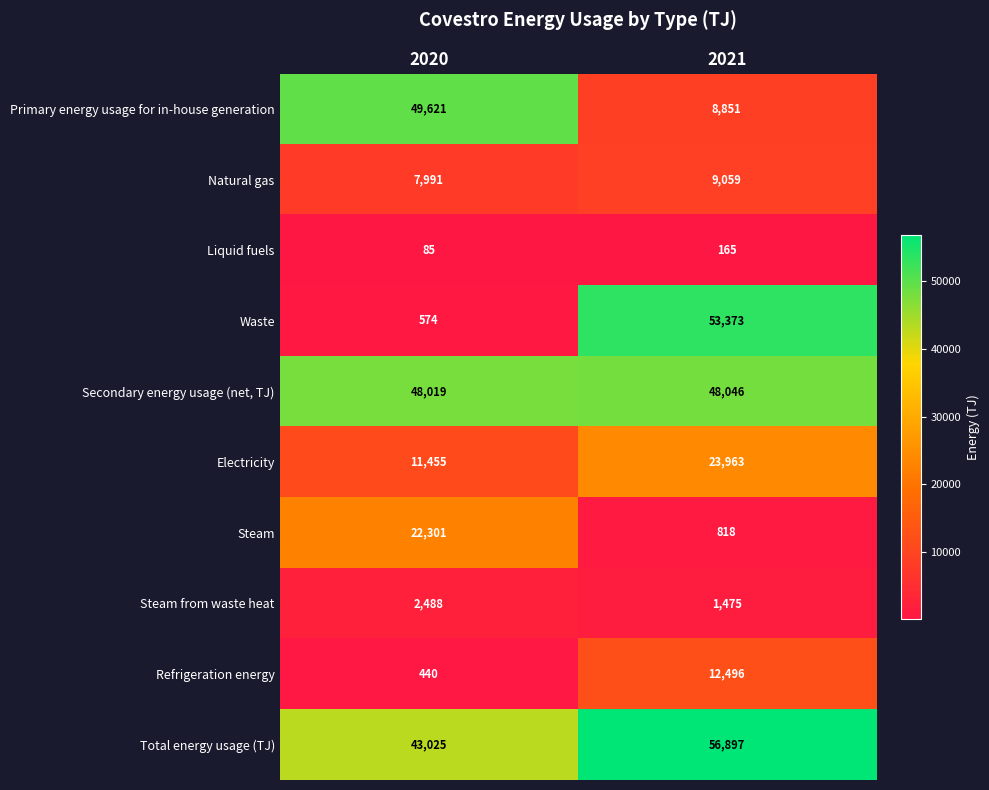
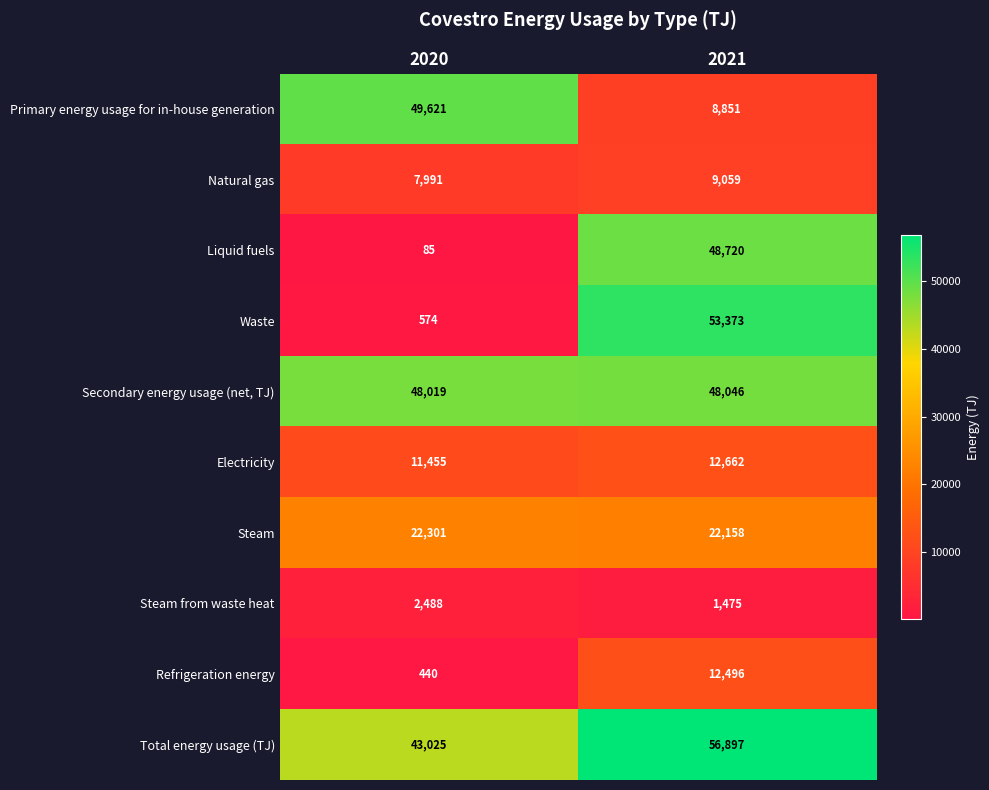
Liquid fuels, 2021: 165 -> 48,720
Electricity, 2021: 23,963 -> 12,662
Steam, 2021: 818 -> 22,158
